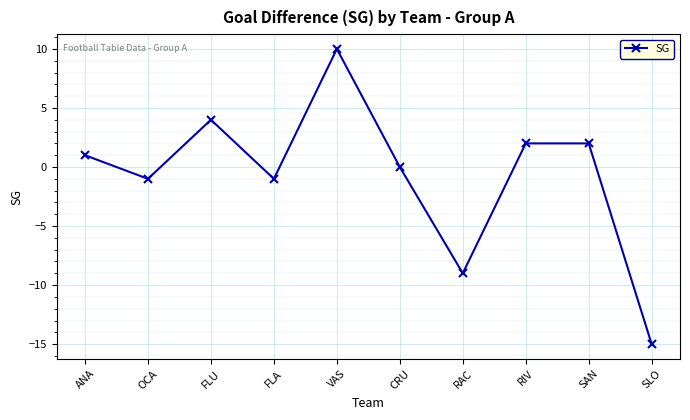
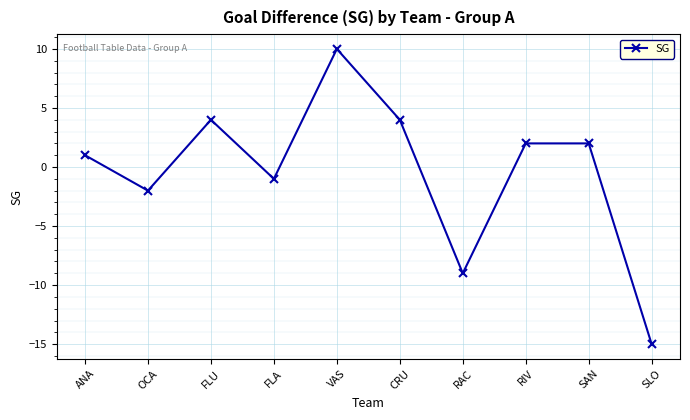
OCA: -1 -> -2
CRU: 0 -> 4
